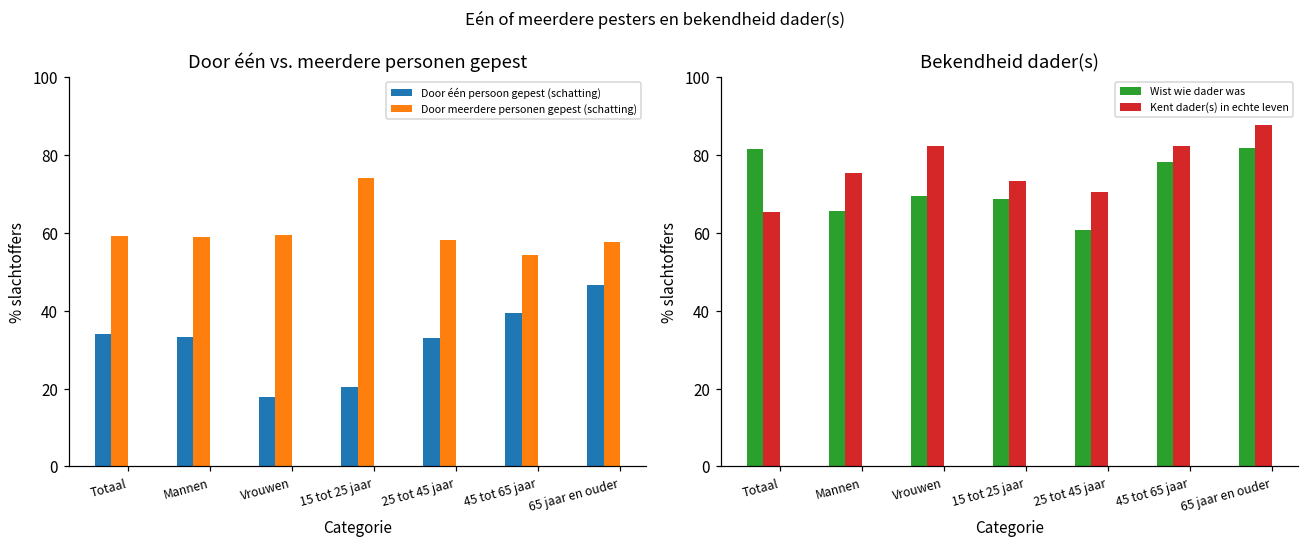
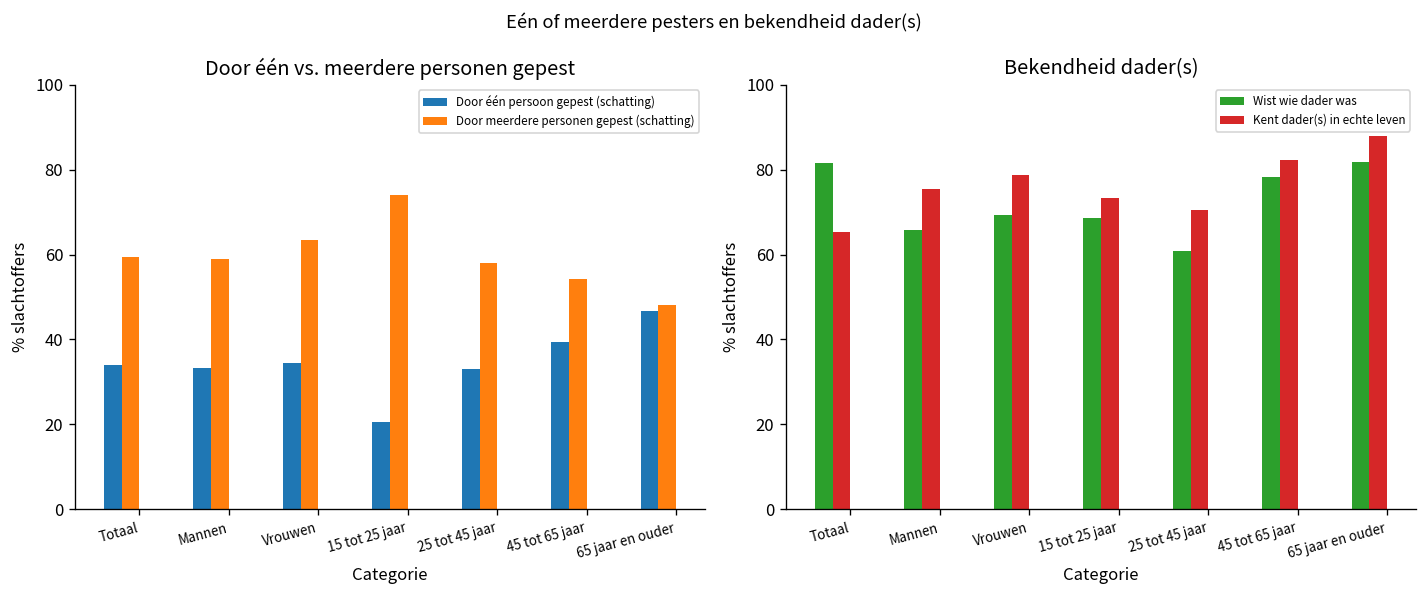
Door één vs. meerdere personen gepest, Door één persoon gepest (schatting), Vrouwen: 18 -> 35
Door één vs. meerdere personen gepest, Door meerdere personen gepest (schatting), Vrouwen: 60 -> 63
Door één vs. meerdere personen gepest, Door meerdere personen gepest (schatting), 65 jaar en ouder: 58 -> 48
Bekendheid dader(s), Kent dader(s) in echte leven, Vrouwen: 82 -> 79
